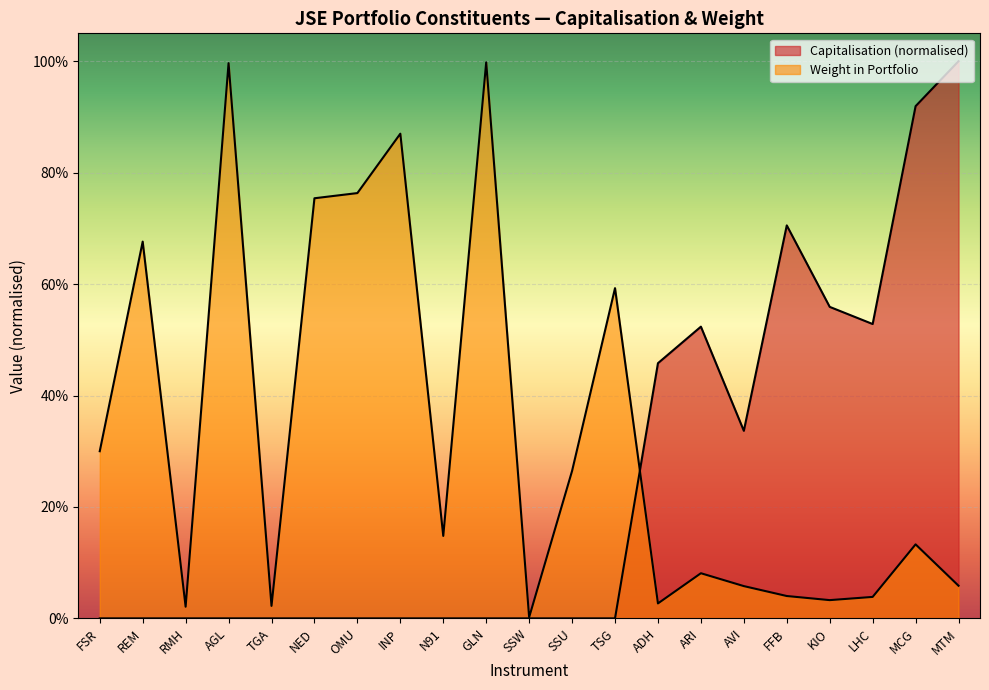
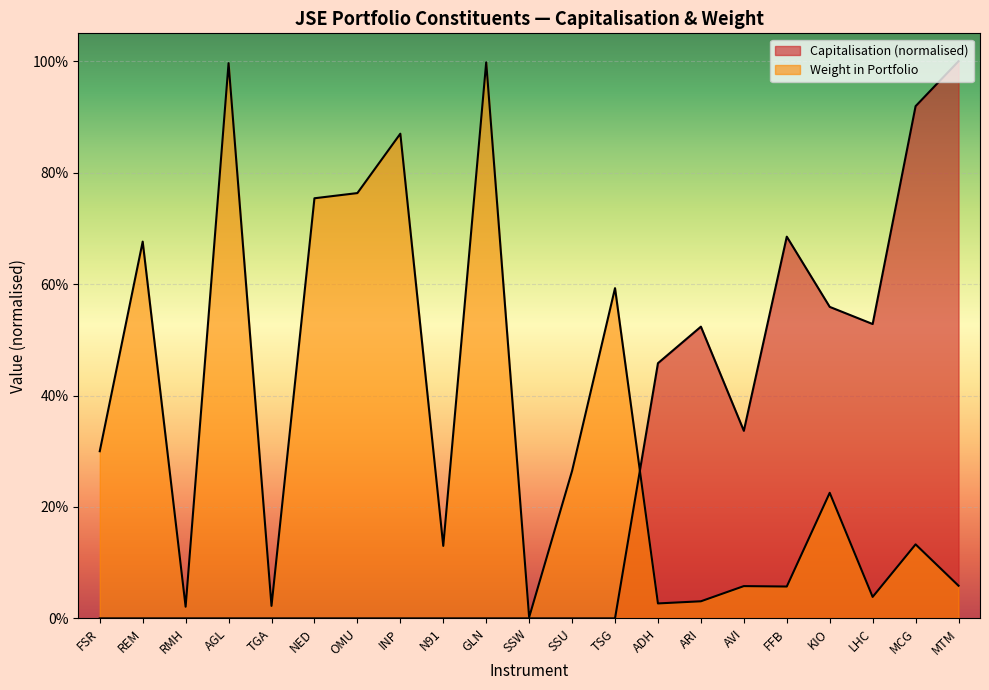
Weight in Portfolio, N91: 15% -> 13%
Weight in Portfolio, ARI: 8% -> 3%
Capitalisation (normalised), FFB: 71% -> 69%
Weight in Portfolio, FFB: 4% -> 6%
Weight in Portfolio, KIO: 3% -> 23%
